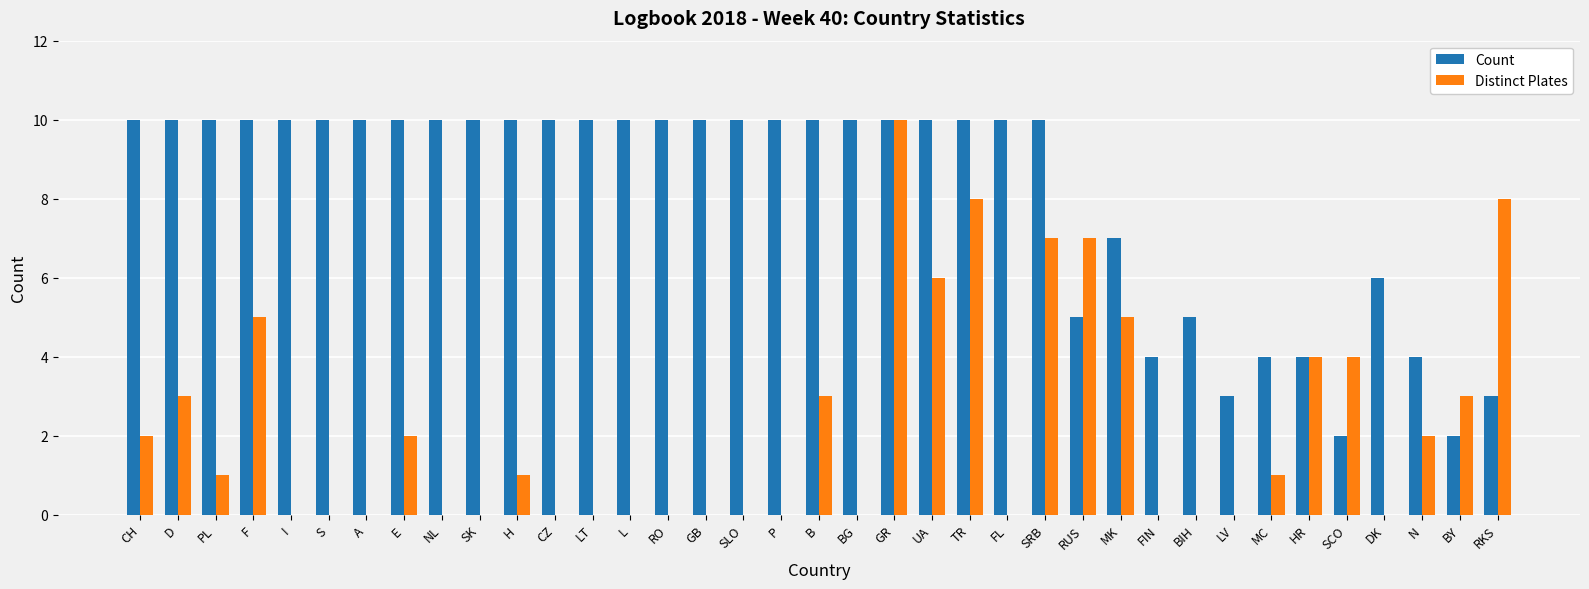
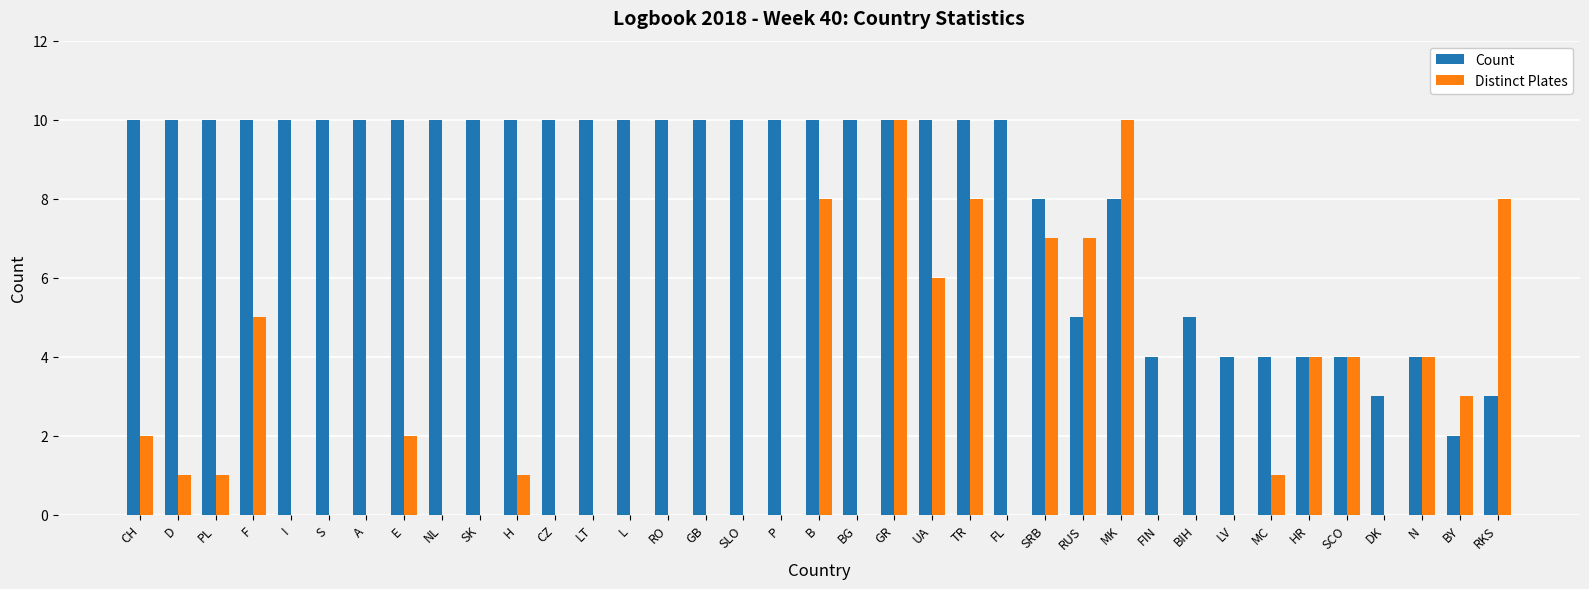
Distinct Plates, D: 3 -> 1
Distinct Plates, B: 3 -> 8
Count, SRB: 10 -> 8
Count, MK: 7 -> 8
Distinct Plates, MK: 5 -> 10
Count, LV: 3 -> 4
Count, SCO: 2 -> 4
Count, DK: 6 -> 3
Distinct Plates, N: 2 -> 4
